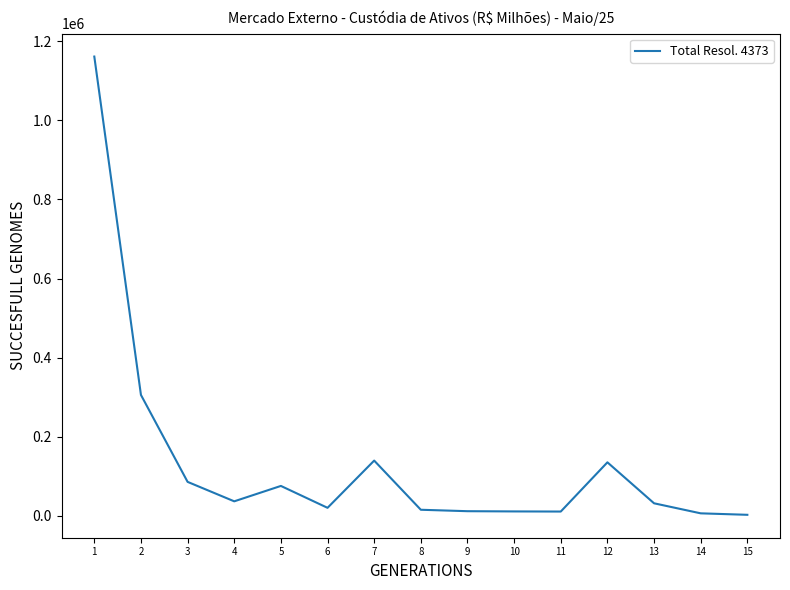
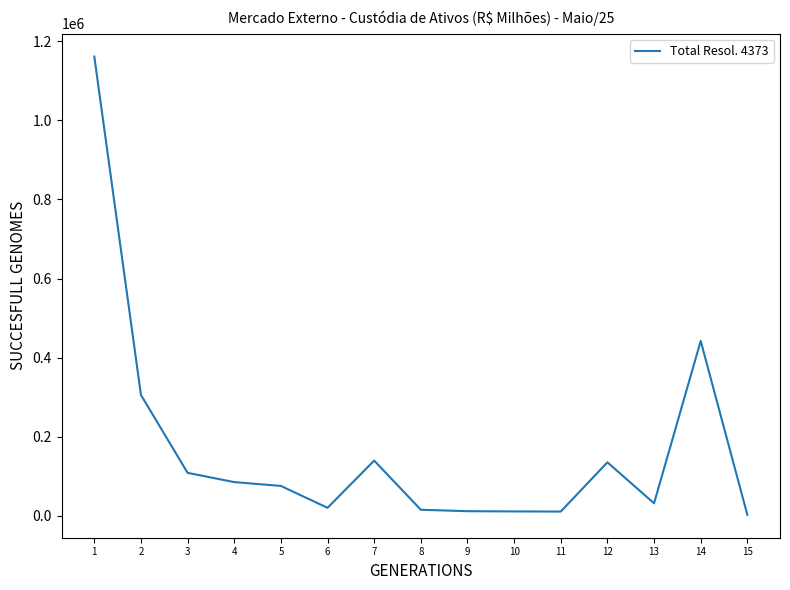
3: 90000 -> 110000
4: 40000 -> 90000
14: 10000 -> 440000
